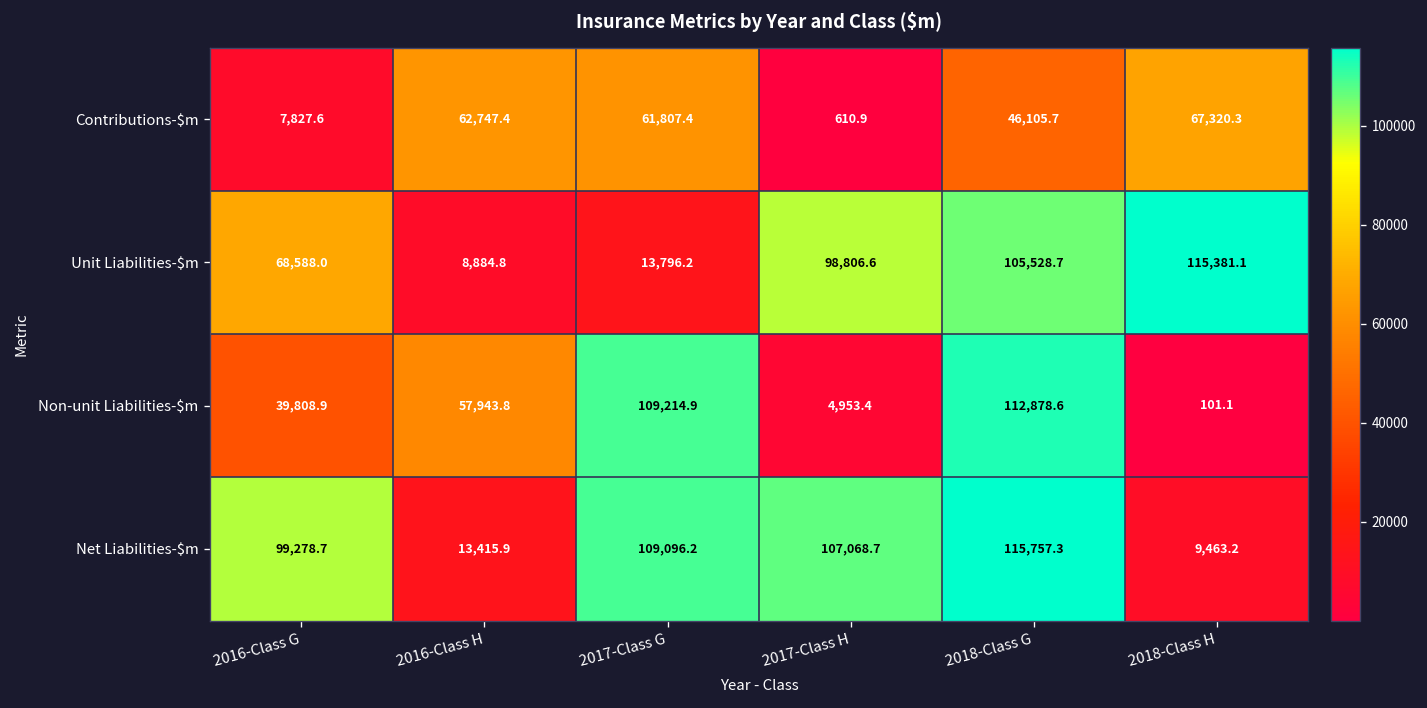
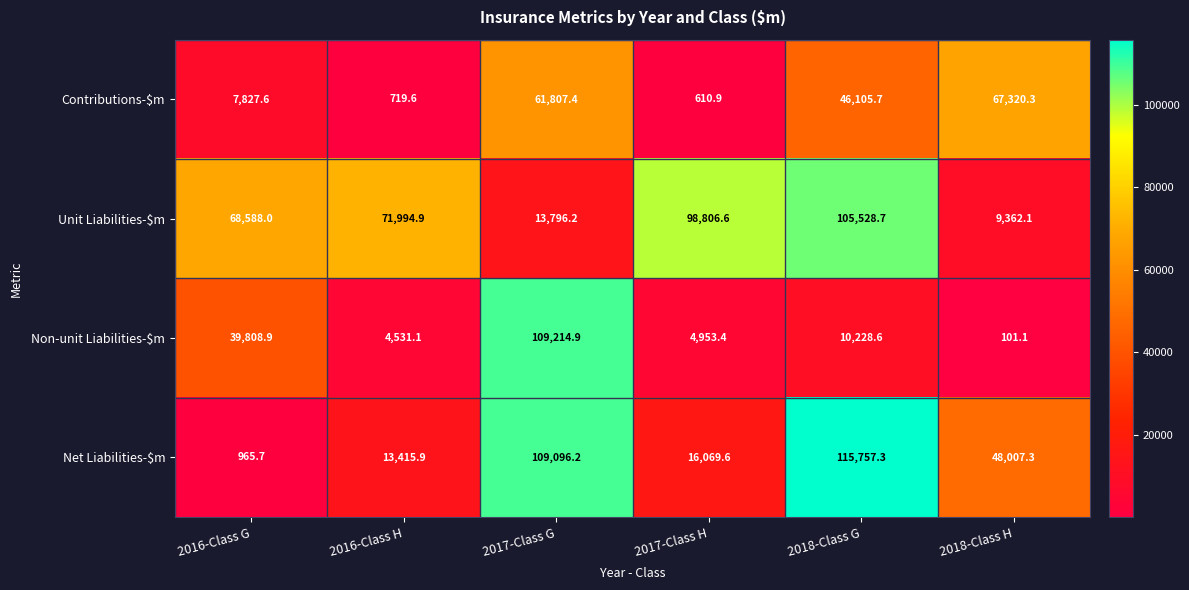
Contributions-$m, 2016-Class H: 62,747.4 -> 719.6
Unit Liabilities-$m, 2016-Class H: 8,884.8 -> 71,994.9
Unit Liabilities-$m, 2018-Class H: 115,381.1 -> 9,362.1
Non-unit Liabilities-$m, 2016-Class H: 57,943.8 -> 4,531.1
Non-unit Liabilities-$m, 2018-Class G: 112,878.6 -> 10,228.6
Net Liabilities-$m, 2016-Class G: 99,278.7 -> 965.7
Net Liabilities-$m, 2017-Class H: 107,068.7 -> 16,069.6
Net Liabilities-$m, 2018-Class H: 9,463.2 -> 48,007.3
